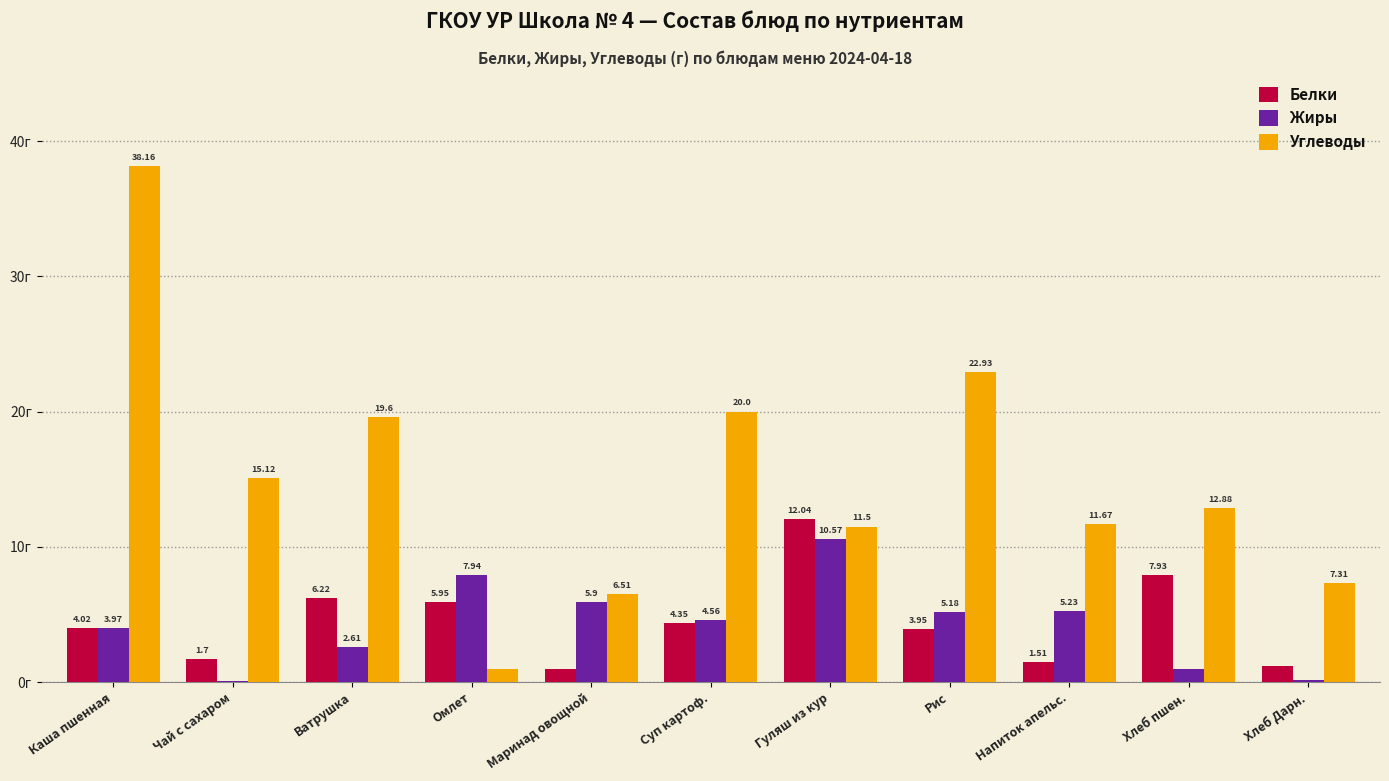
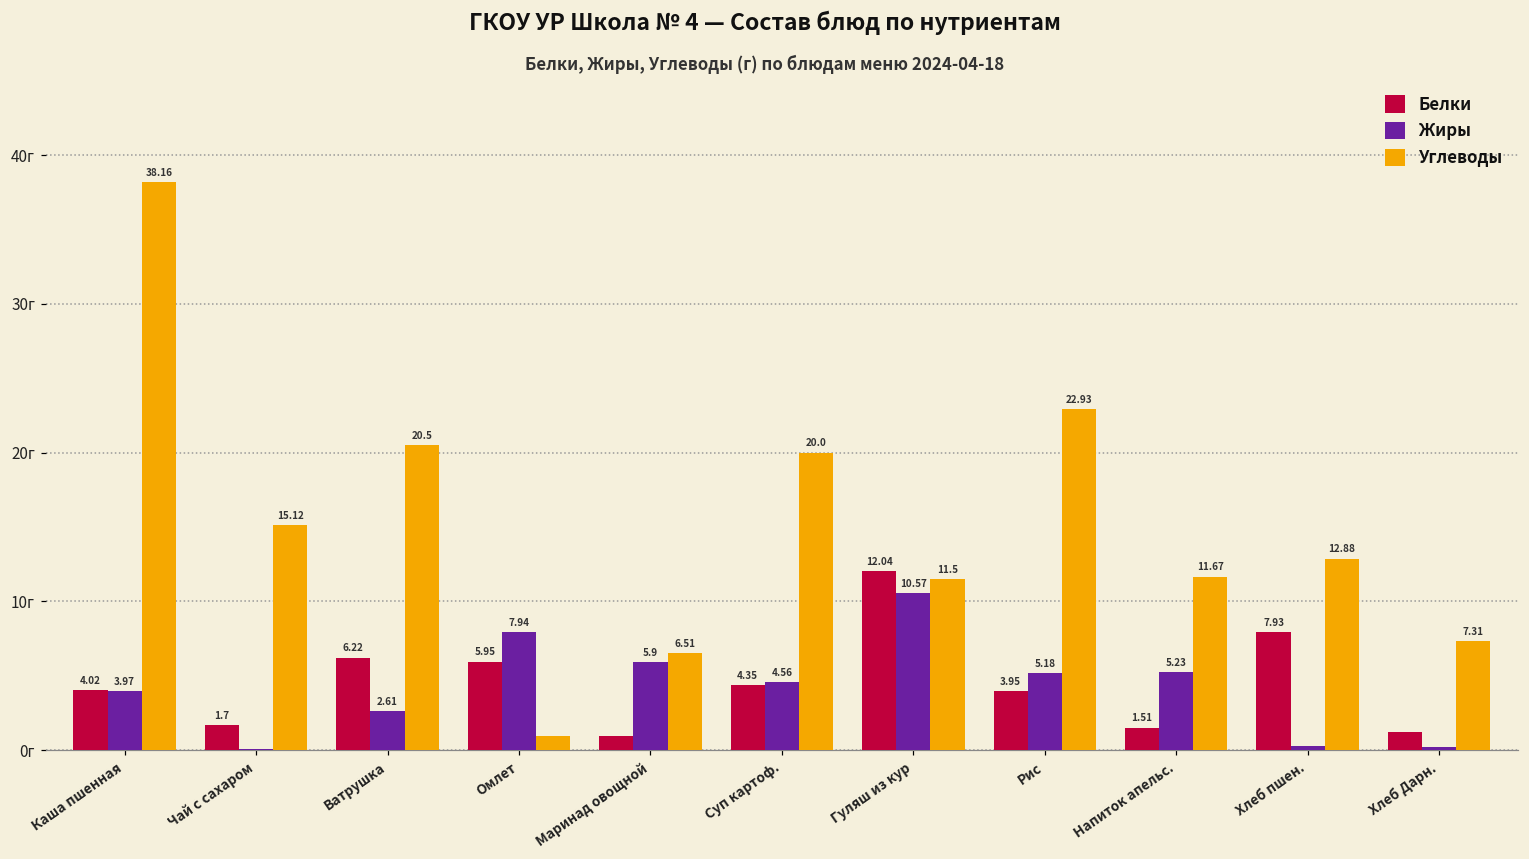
Углеводы, Ватрушка: 19.6 -> 20.5
Жиры, Хлеб пшен.: 1.0г -> 0.3г
